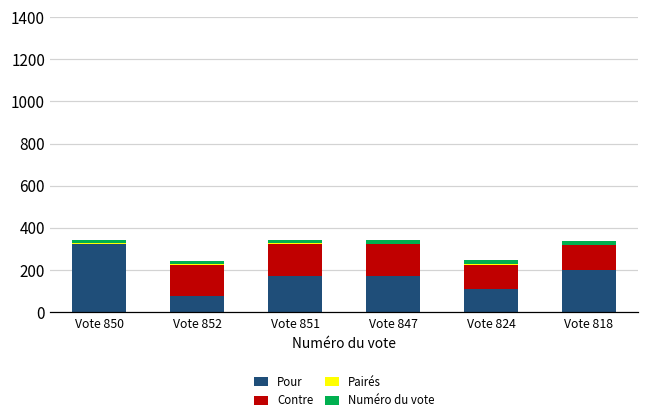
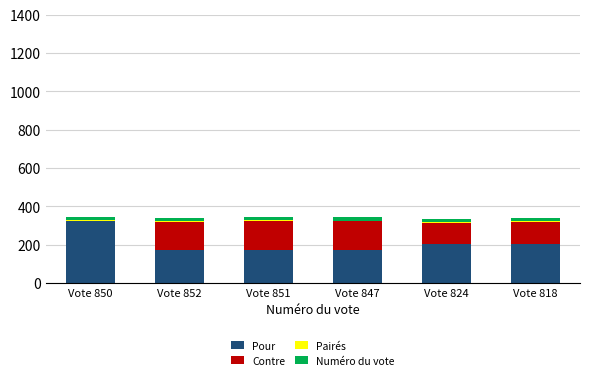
Pour, Vote 852: 80 -> 170
Pour, Vote 824: 110 -> 200
